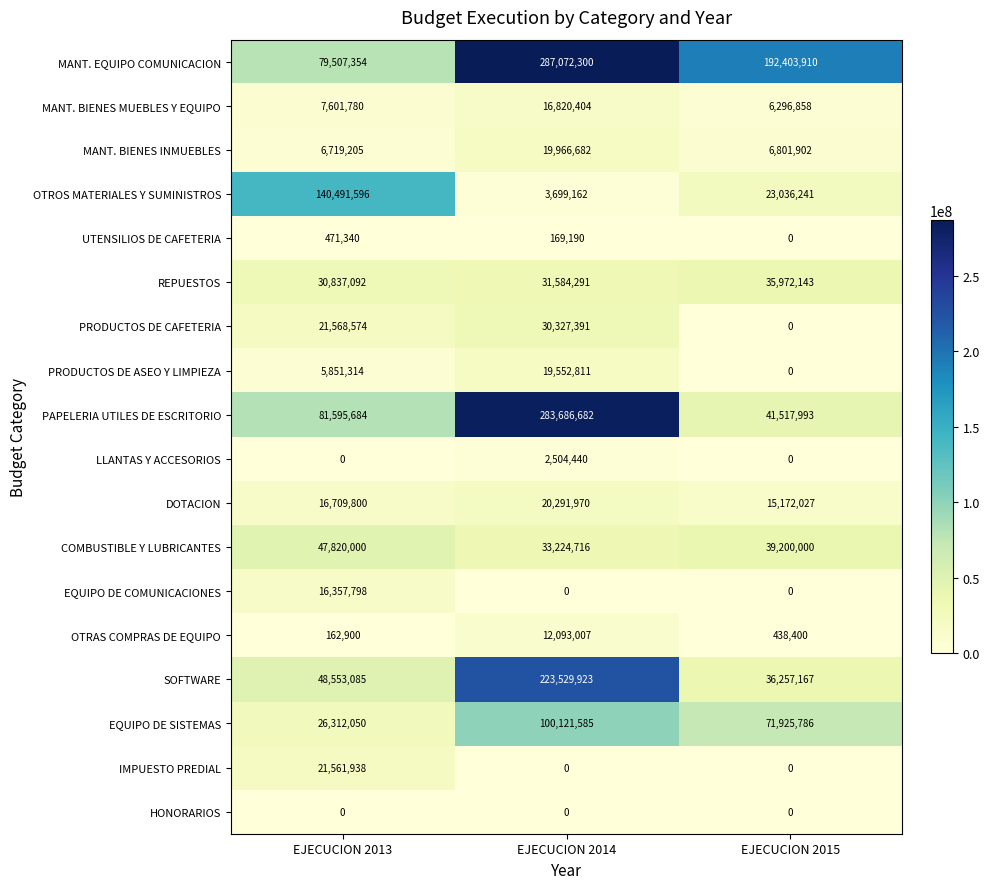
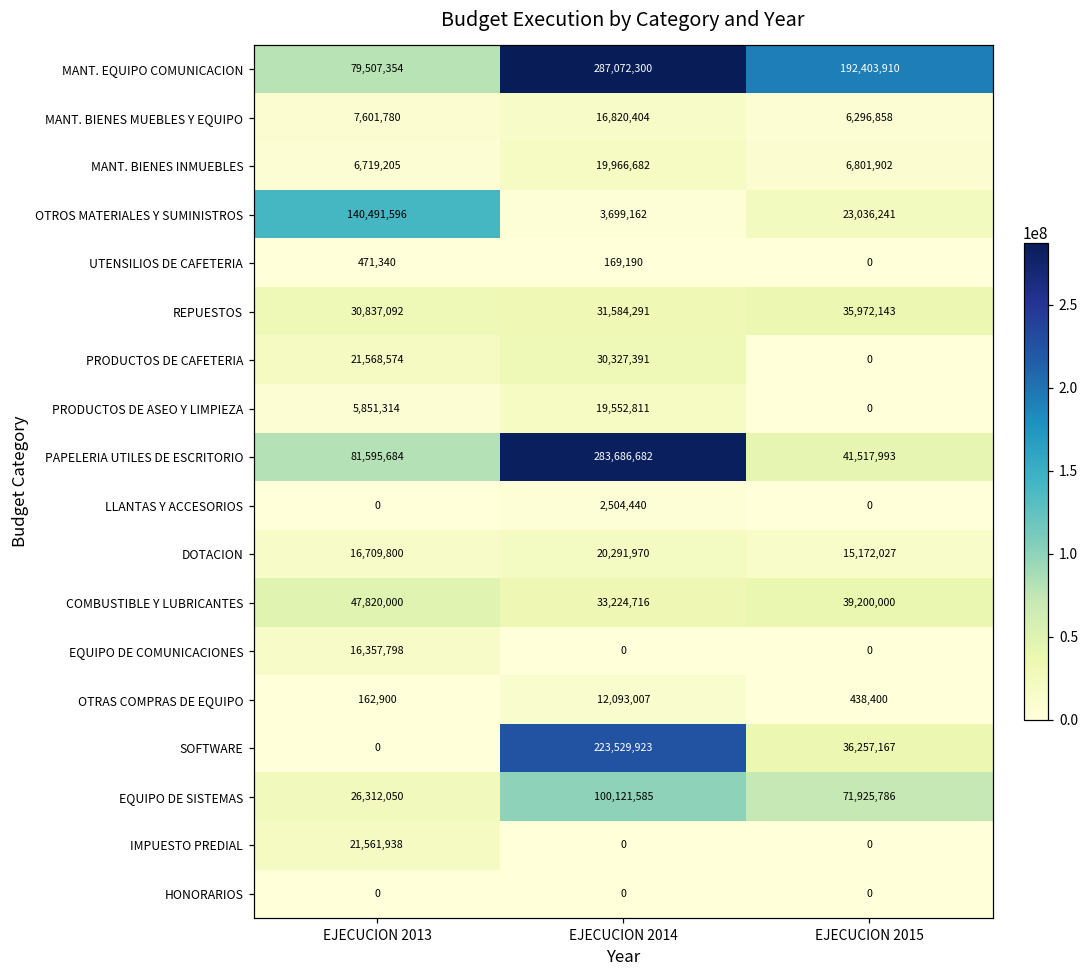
SOFTWARE, EJECUCION 2013: 48,553,085 -> 0
